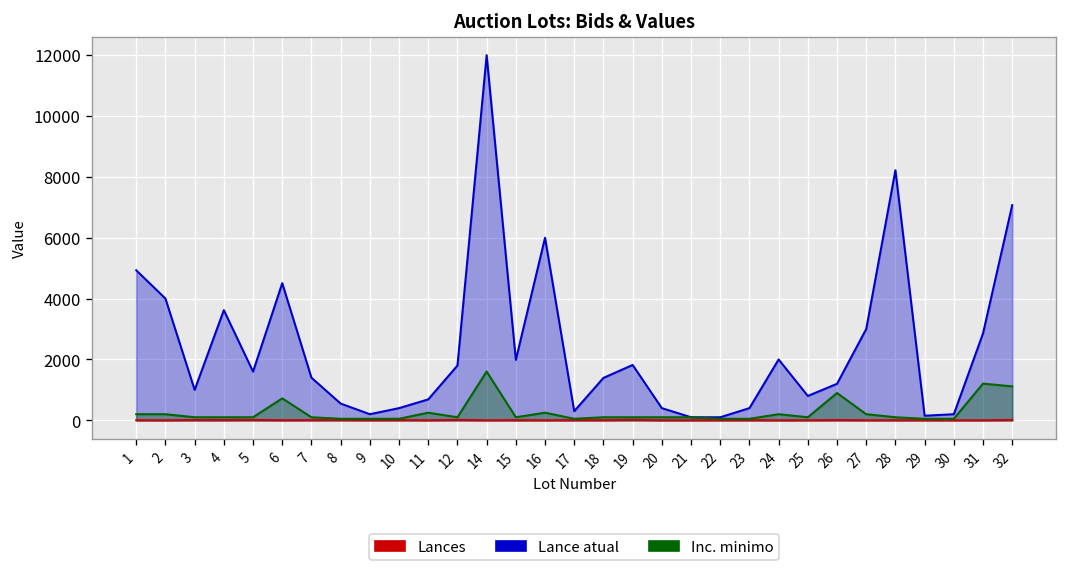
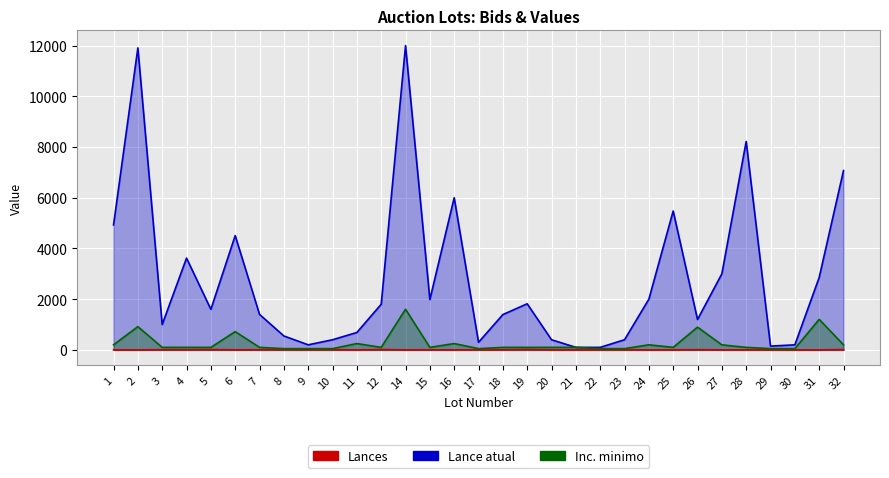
Lance atual, 2: 4000 -> 11900
Inc. minimo, 2: 200 -> 900
Lance atual, 25: 800 -> 5500
Inc. minimo, 32: 1100 -> 200
